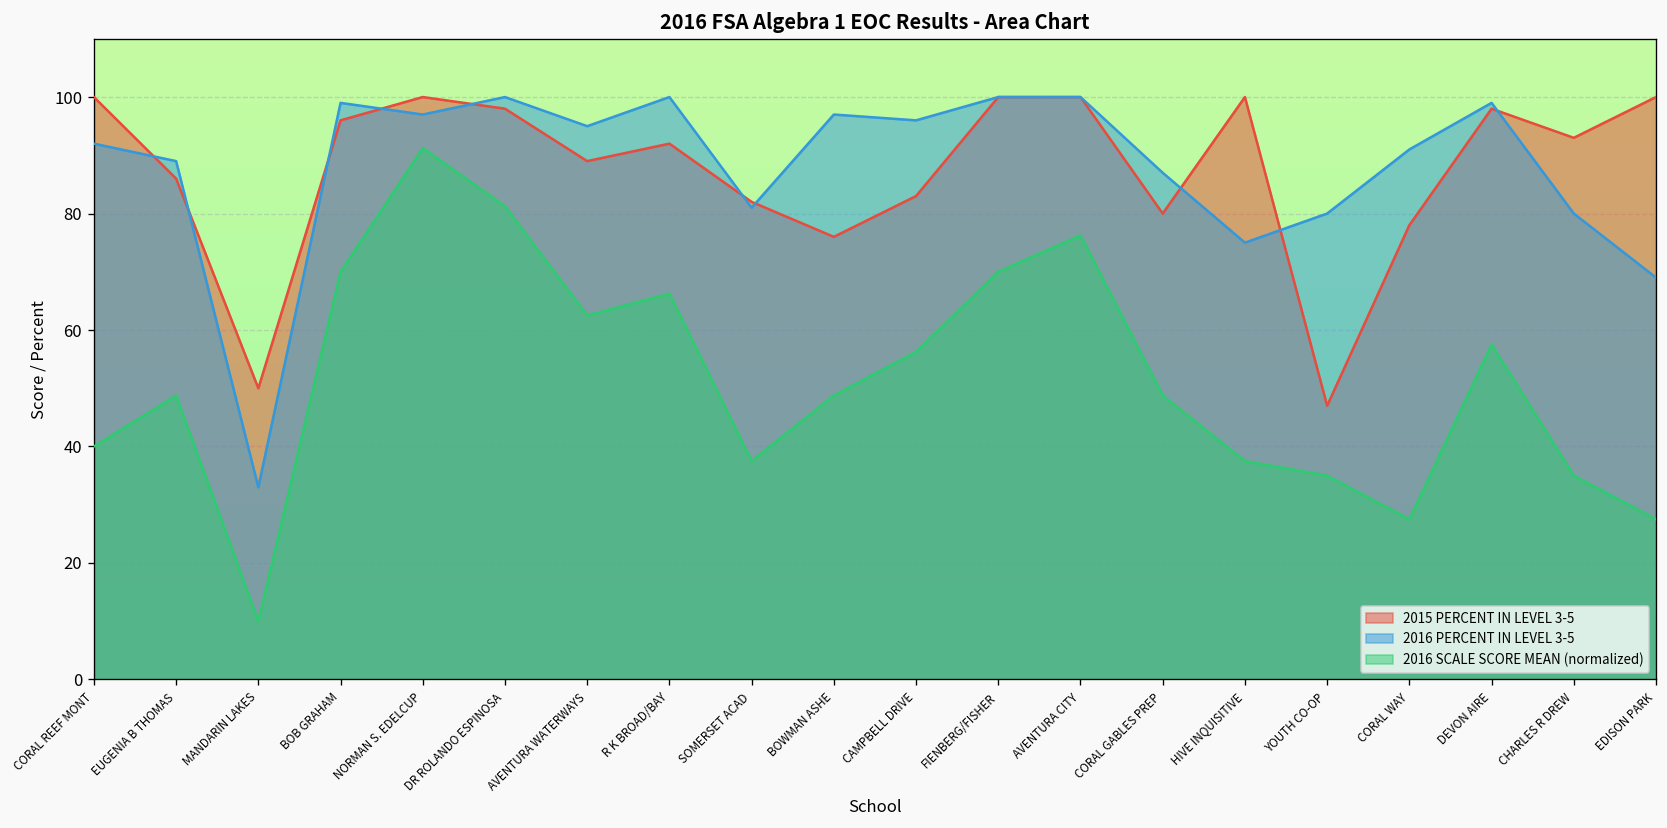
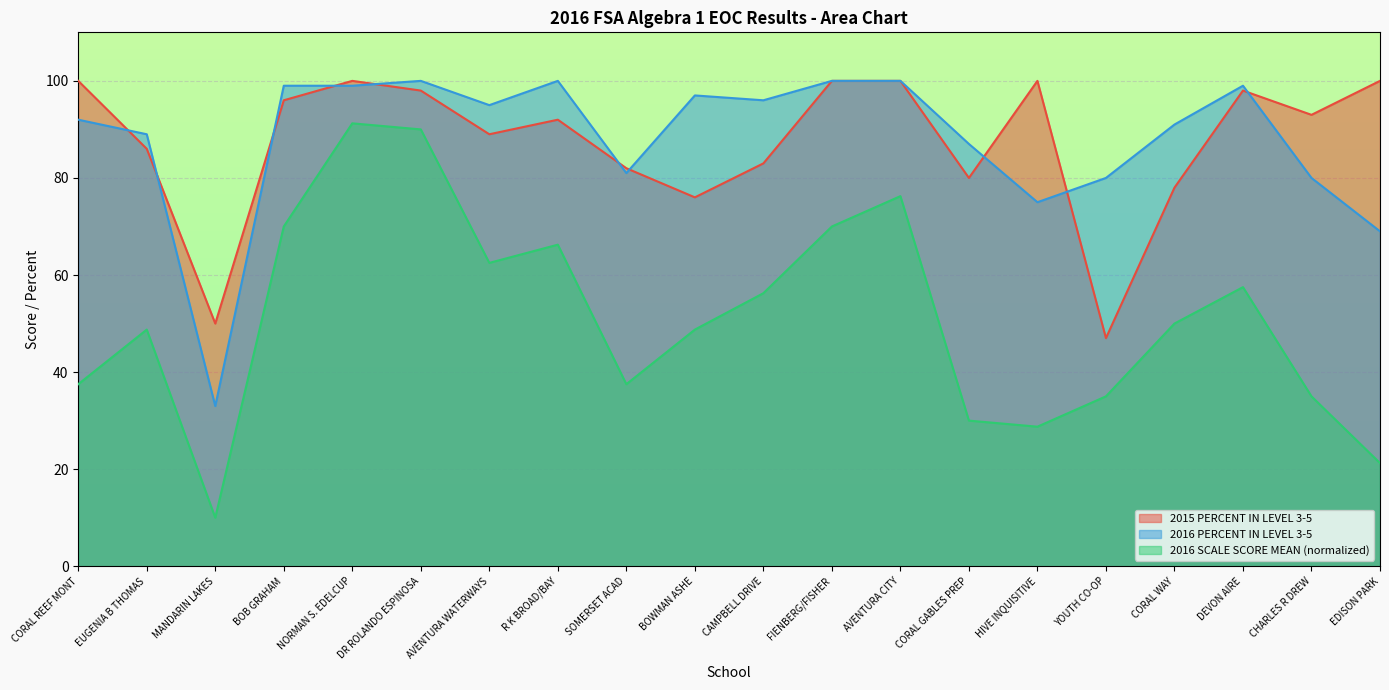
2016 SCALE SCORE MEAN (normalized), CORAL REEF MONT: 40 -> 38
2016 PERCENT IN LEVEL 3-5, NORMAN S. EDELCUP: 97 -> 99
2016 SCALE SCORE MEAN (normalized), DR ROLANDO ESPINOSA: 81 -> 90
2016 SCALE SCORE MEAN (normalized), CORAL GABLES PREP: 49 -> 30
2016 SCALE SCORE MEAN (normalized), HIVE INQUISITIVE: 38 -> 29
2016 SCALE SCORE MEAN (normalized), CORAL WAY: 28 -> 50
2016 SCALE SCORE MEAN (normalized), EDISON PARK: 28 -> 21
